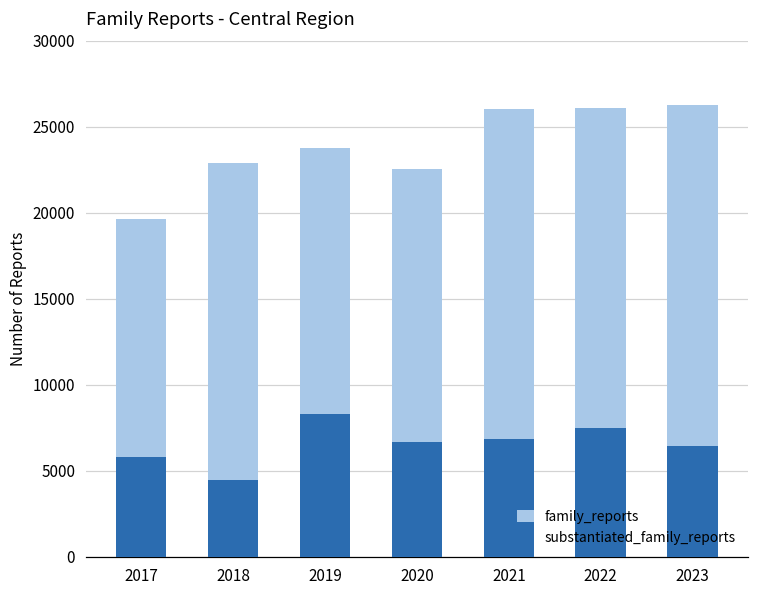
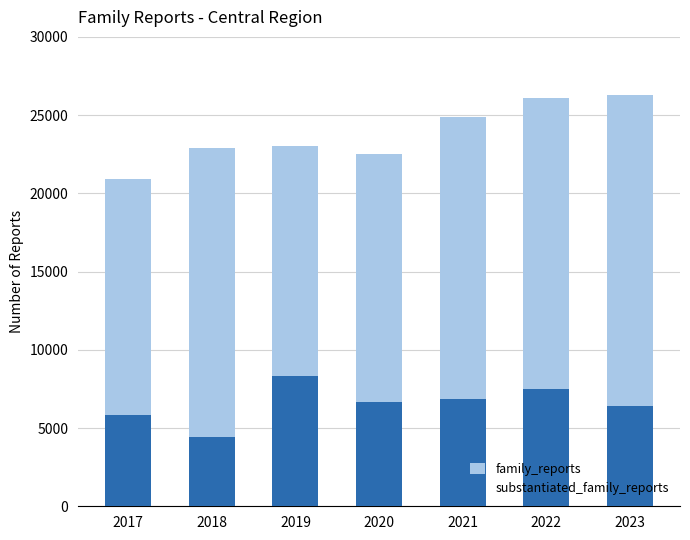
family_reports, 2017: 19600 -> 20900
family_reports, 2019: 23700 -> 23000
family_reports, 2021: 26000 -> 24900
